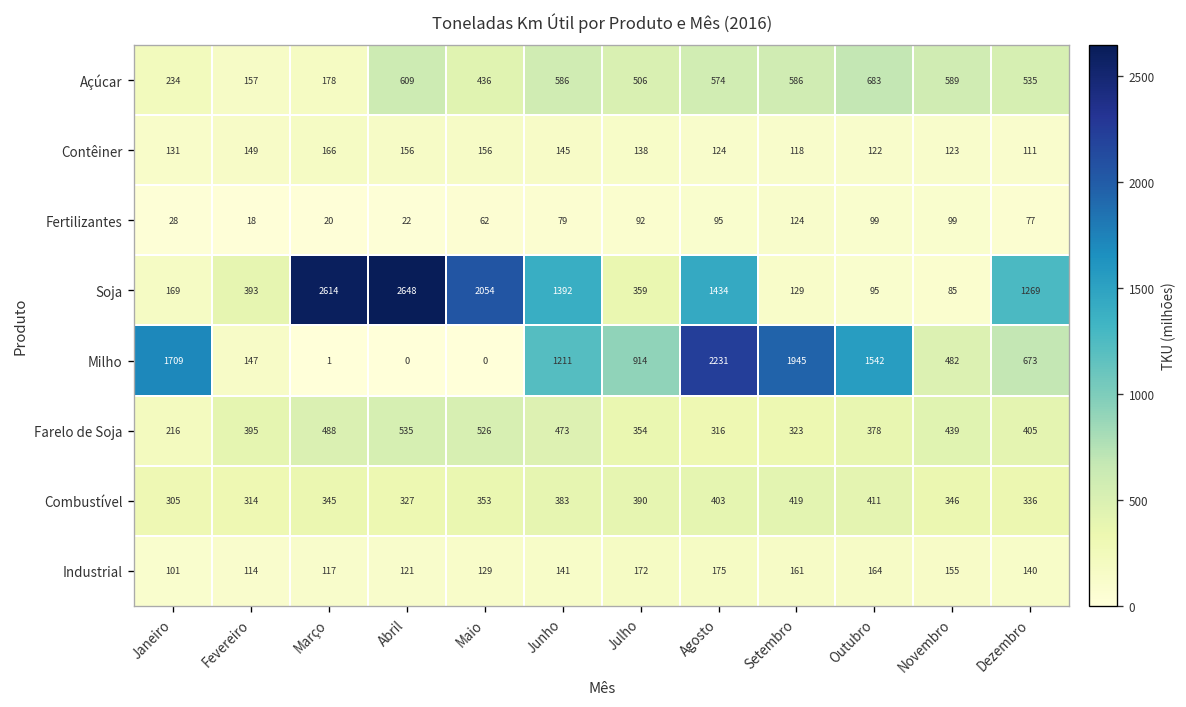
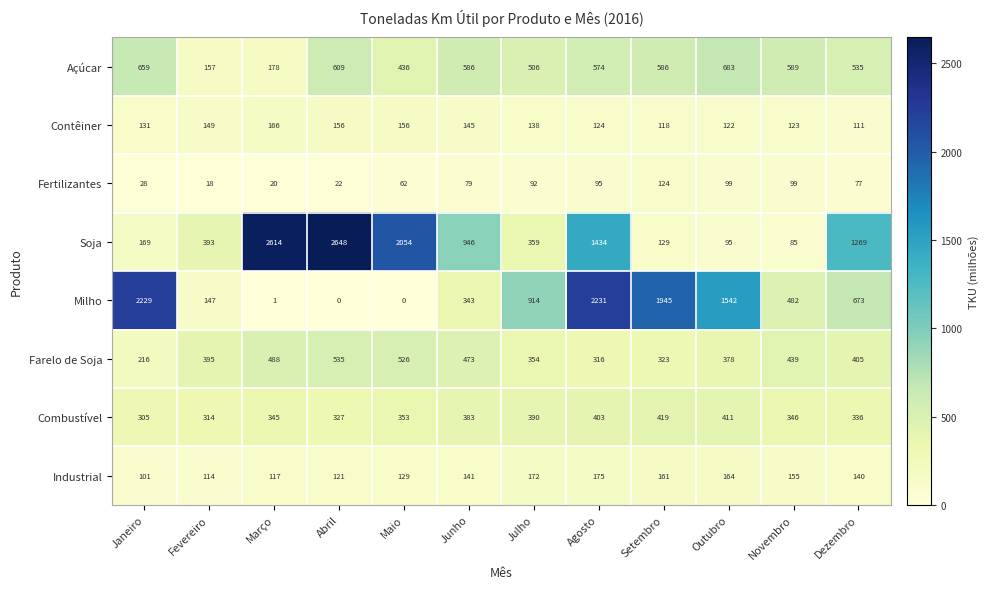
Açúcar, Janeiro: 234 -> 659
Soja, Junho: 1392 -> 946
Milho, Janeiro: 1709 -> 2229
Milho, Junho: 1211 -> 343
